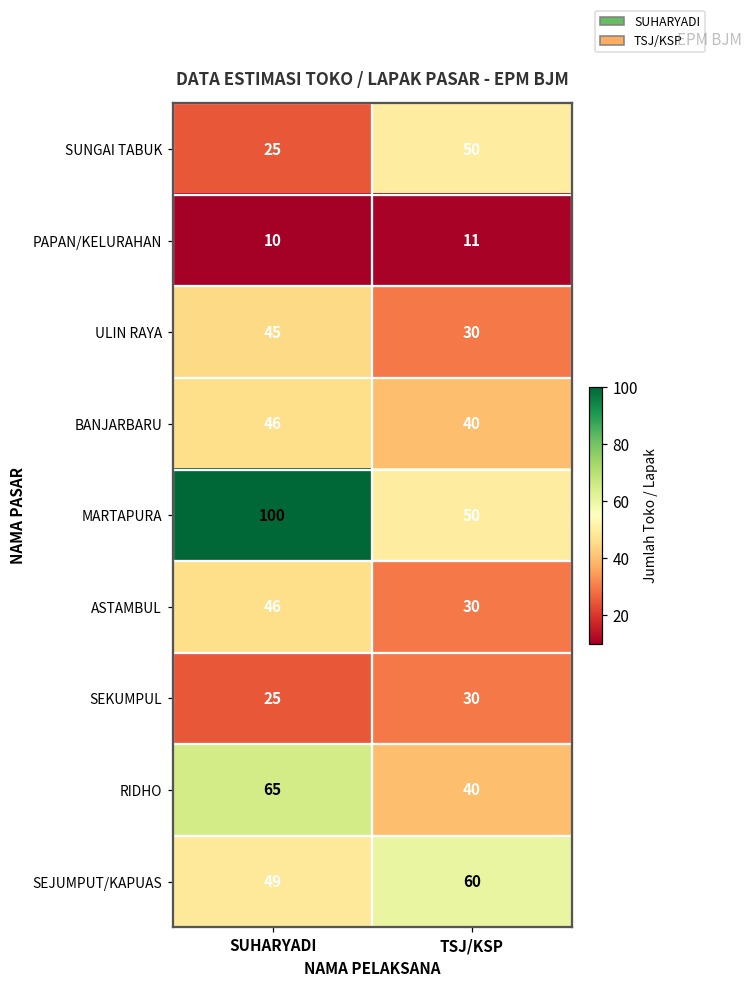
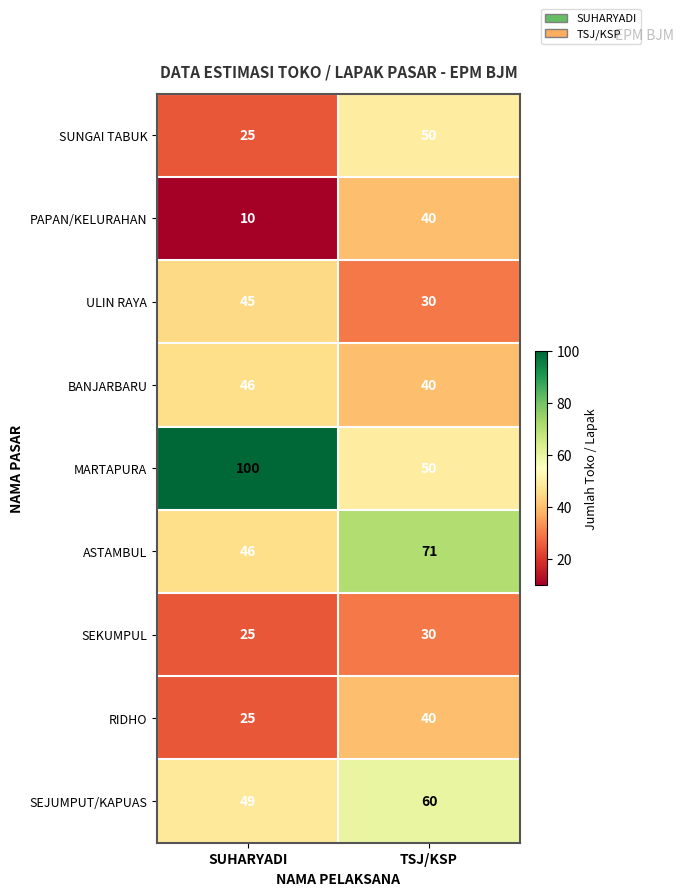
PAPAN/KELURAHAN, TSJ/KSP: 11 -> 40
ASTAMBUL, TSJ/KSP: 30 -> 71
RIDHO, SUHARYADI: 65 -> 25
